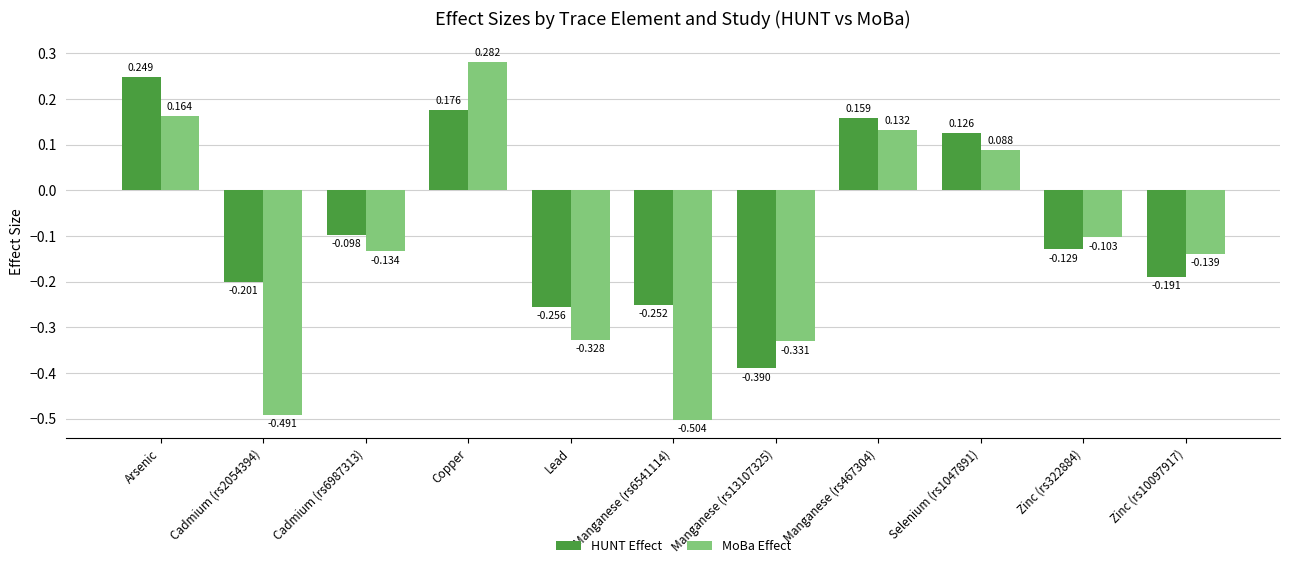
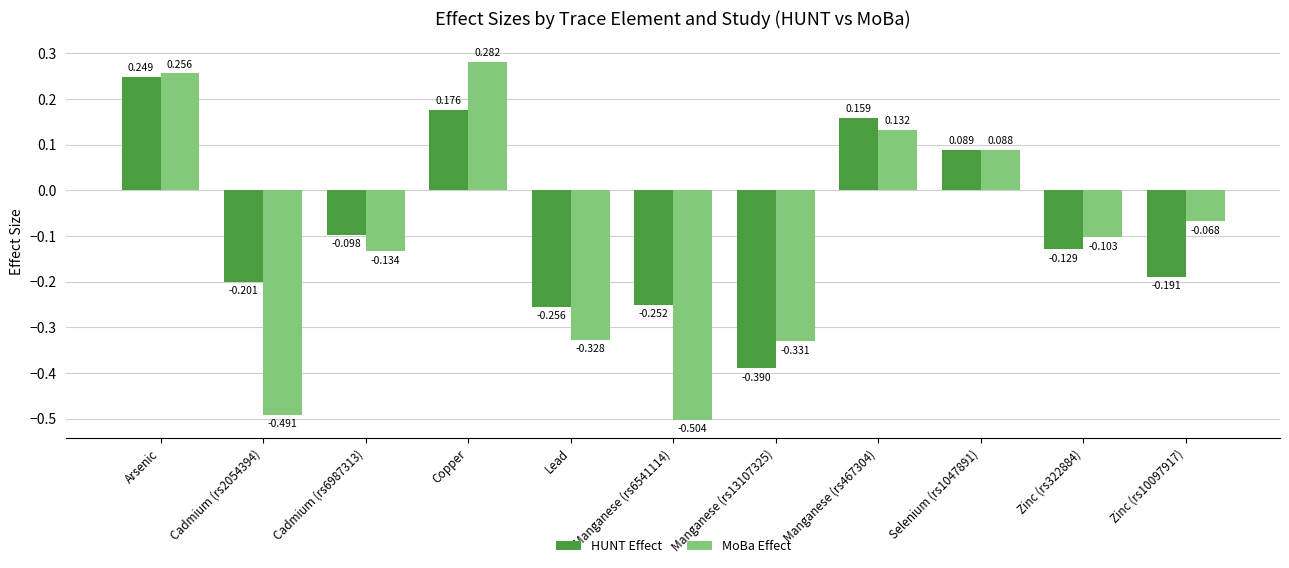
MoBa Effect, Arsenic: 0.164 -> 0.256
HUNT Effect, Selenium (rs1047891): 0.126 -> 0.089
MoBa Effect, Zinc (rs10097917): -0.139 -> -0.068
